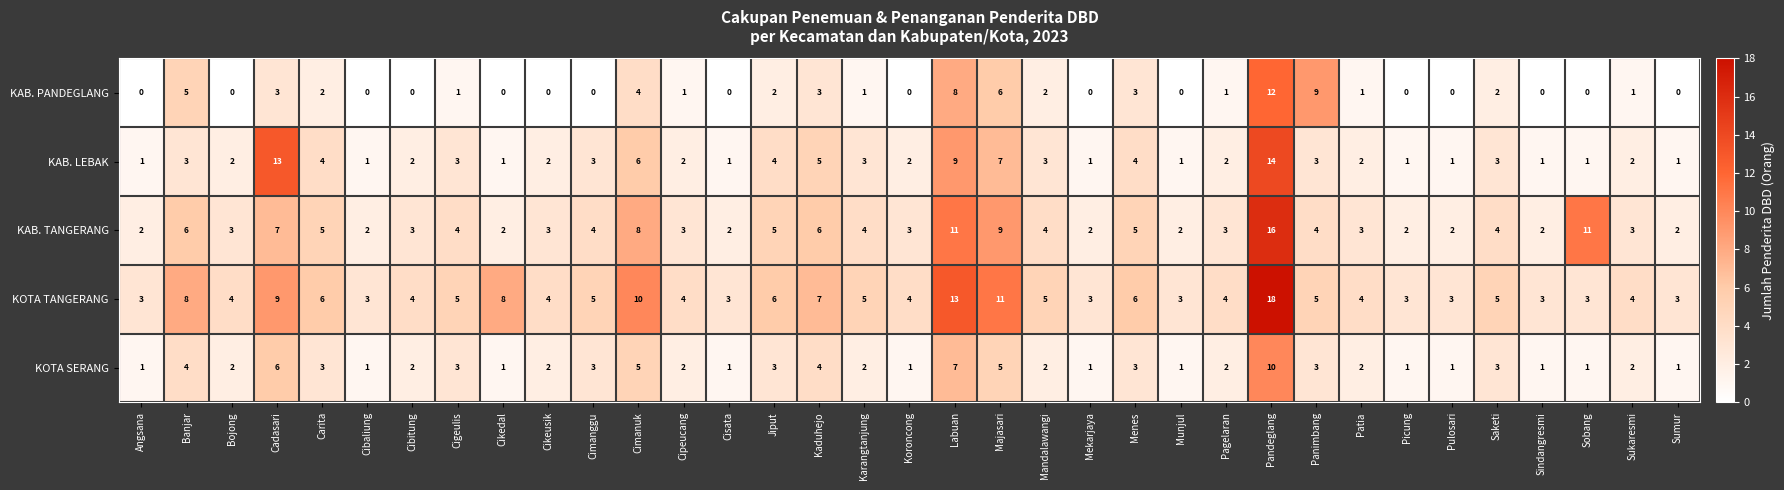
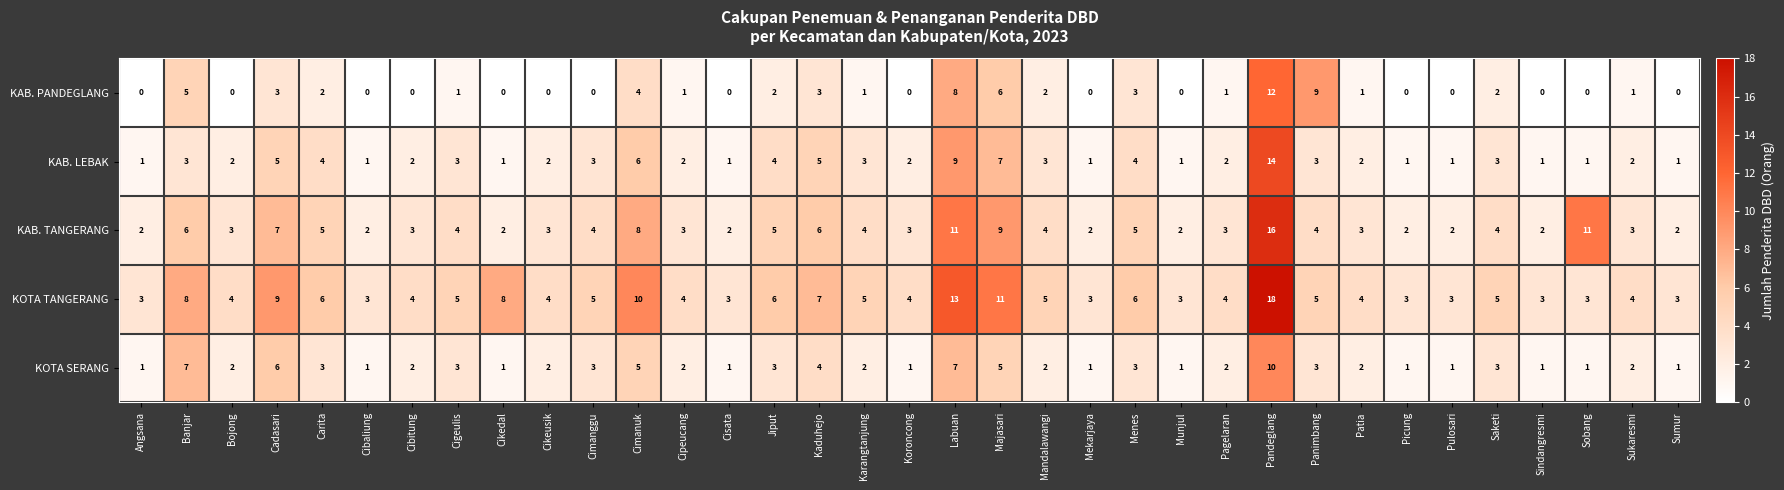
KAB. LEBAK, Cadasari: 13 -> 5
KOTA SERANG, Banjar: 4 -> 7
